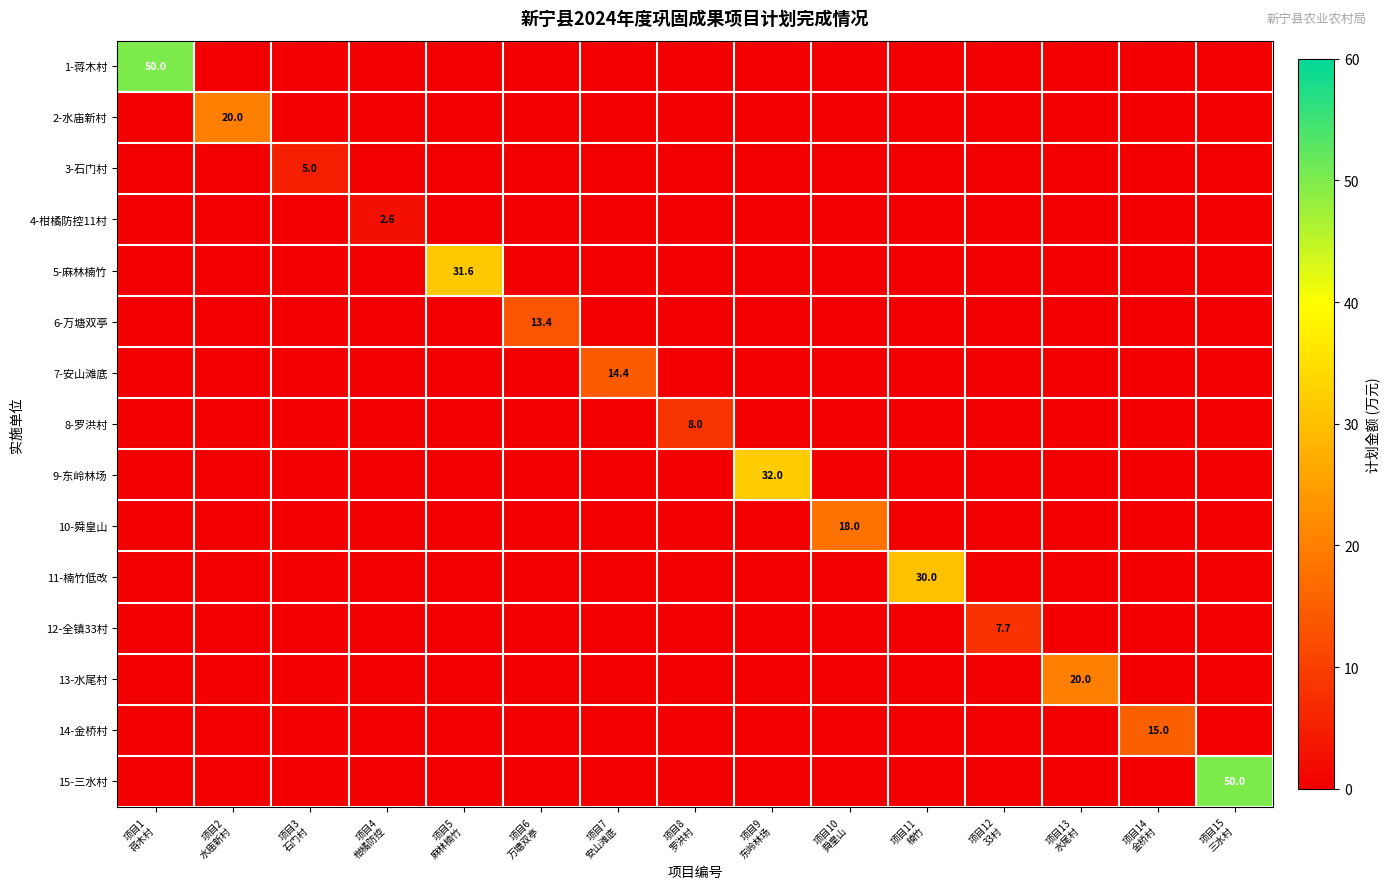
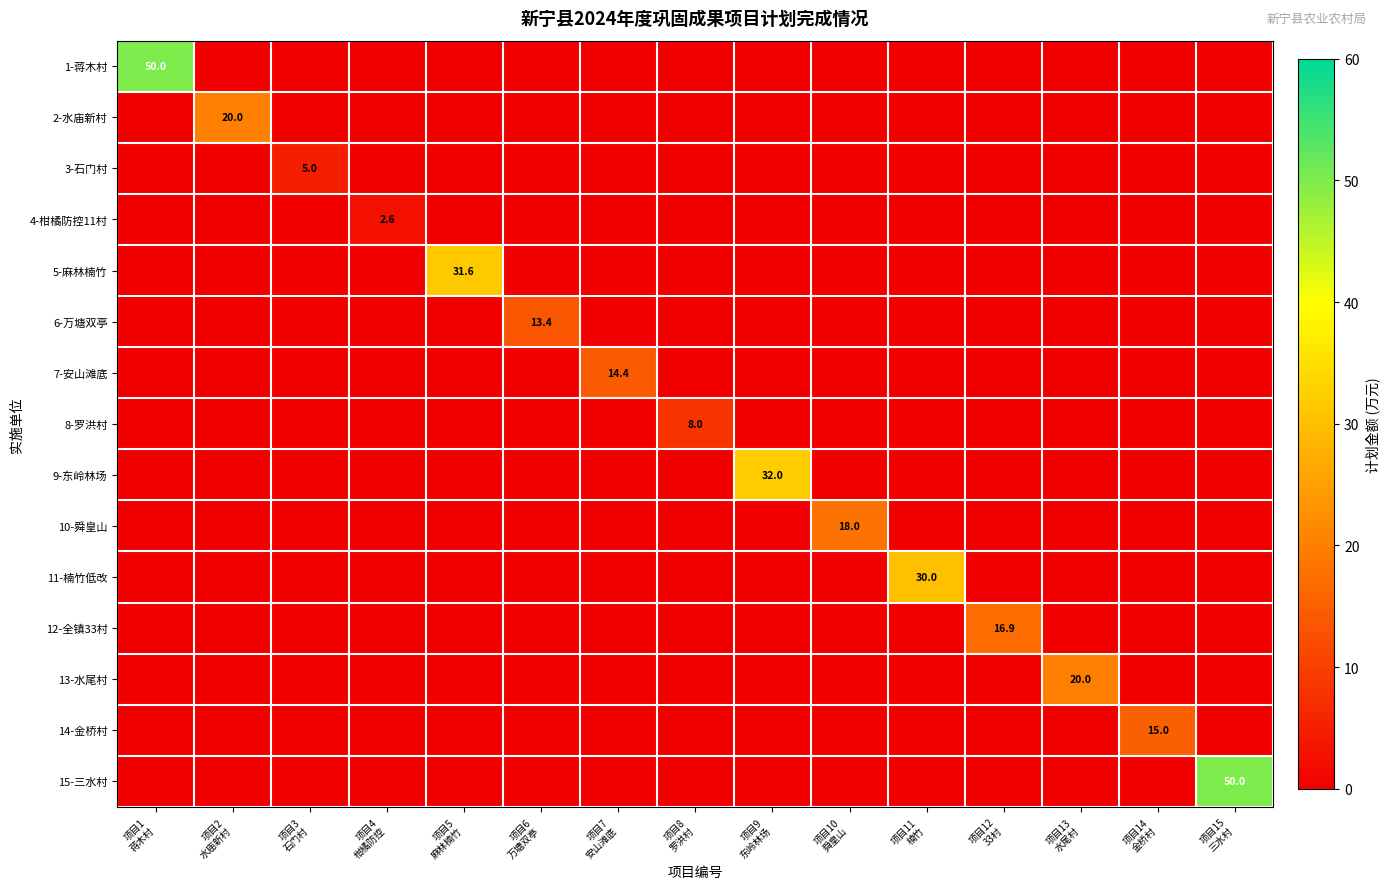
12-全镇33村, 项目12 33村: 7.7 -> 16.9
